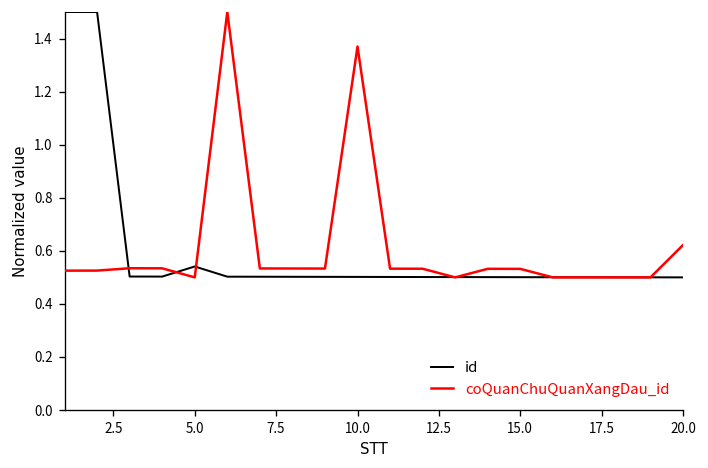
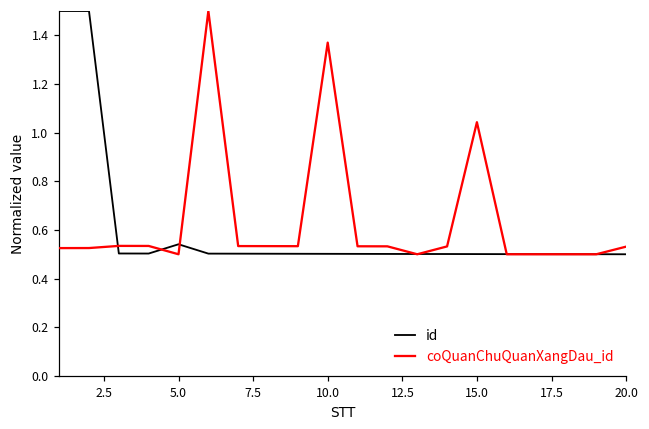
coQuanChuQuanXangDau_id, 15.0: 0.53 -> 1.04
coQuanChuQuanXangDau_id, 20.0: 0.62 -> 0.53
